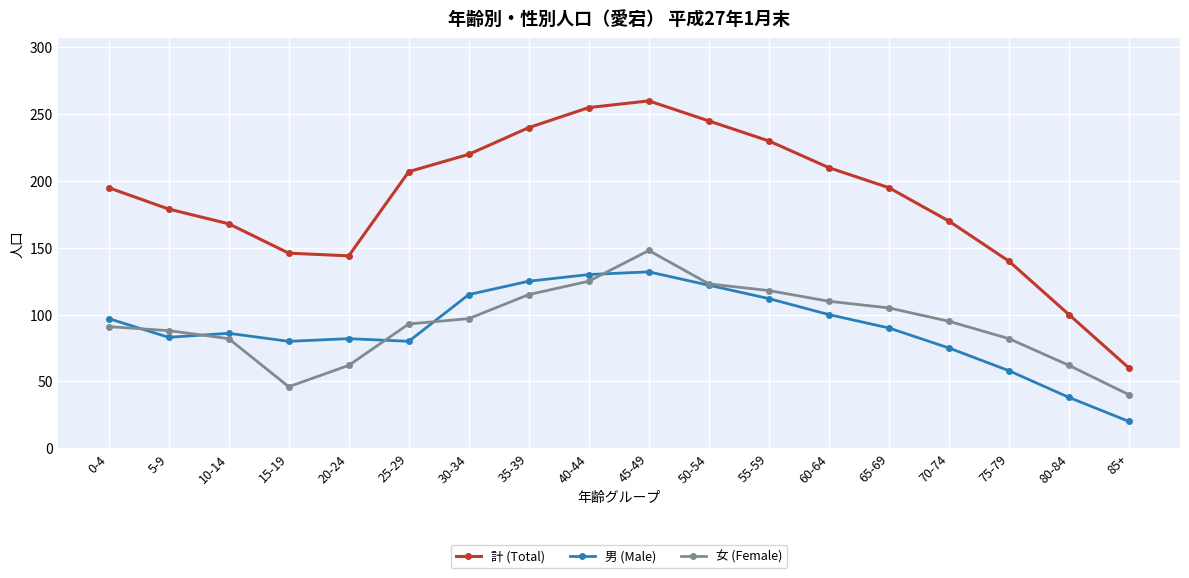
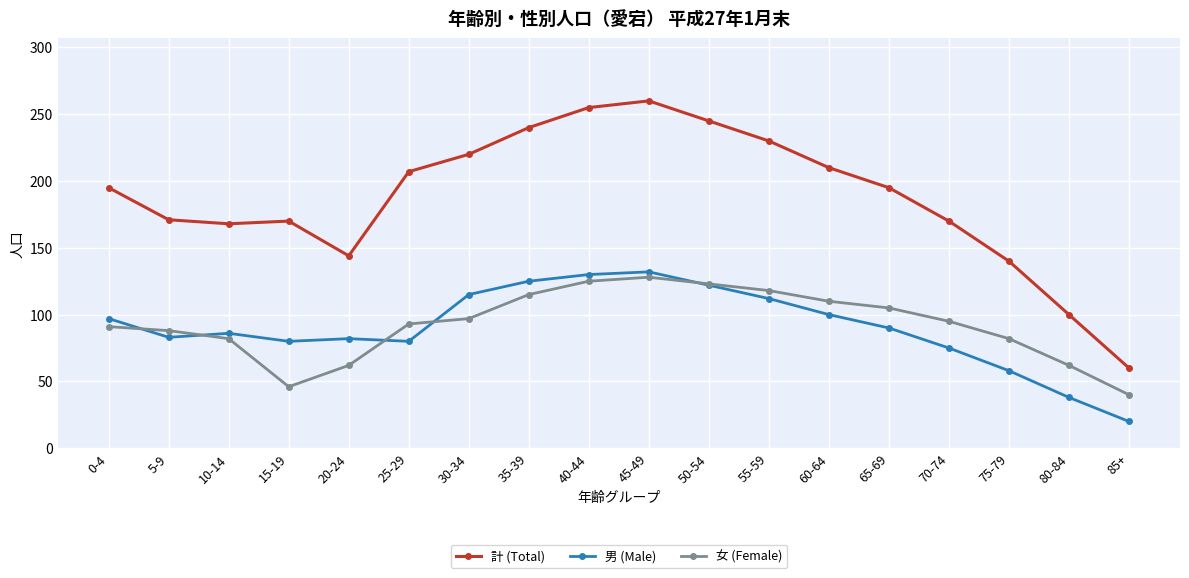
計 (Total), 5-9: 179 -> 171
計 (Total), 15-19: 146 -> 170
女 (Female), 45-49: 148 -> 128
